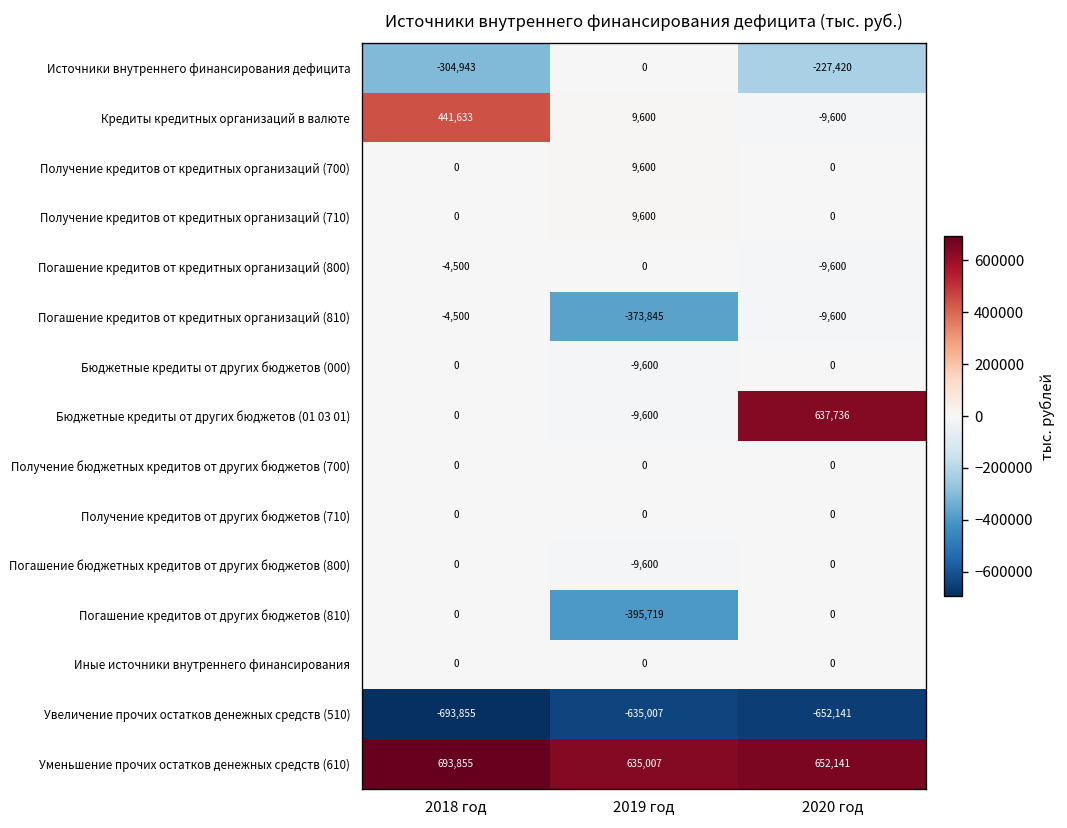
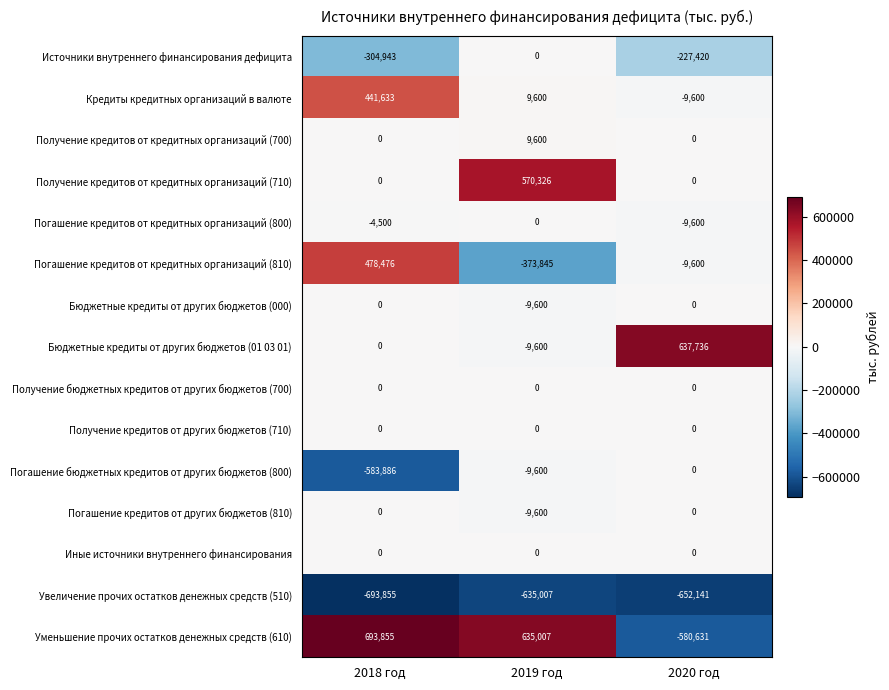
Получение кредитов от кредитных организаций (710), 2019 год: 9,600 -> 570,326
Погашение кредитов от кредитных организаций (810), 2018 год: -4,500 -> 478,476
Погашение бюджетных кредитов от других бюджетов (800), 2018 год: 0 -> -583,886
Погашение кредитов от других бюджетов (810), 2019 год: -395,719 -> -9,600
Уменьшение прочих остатков денежных средств (610), 2020 год: 652,141 -> -580,631
